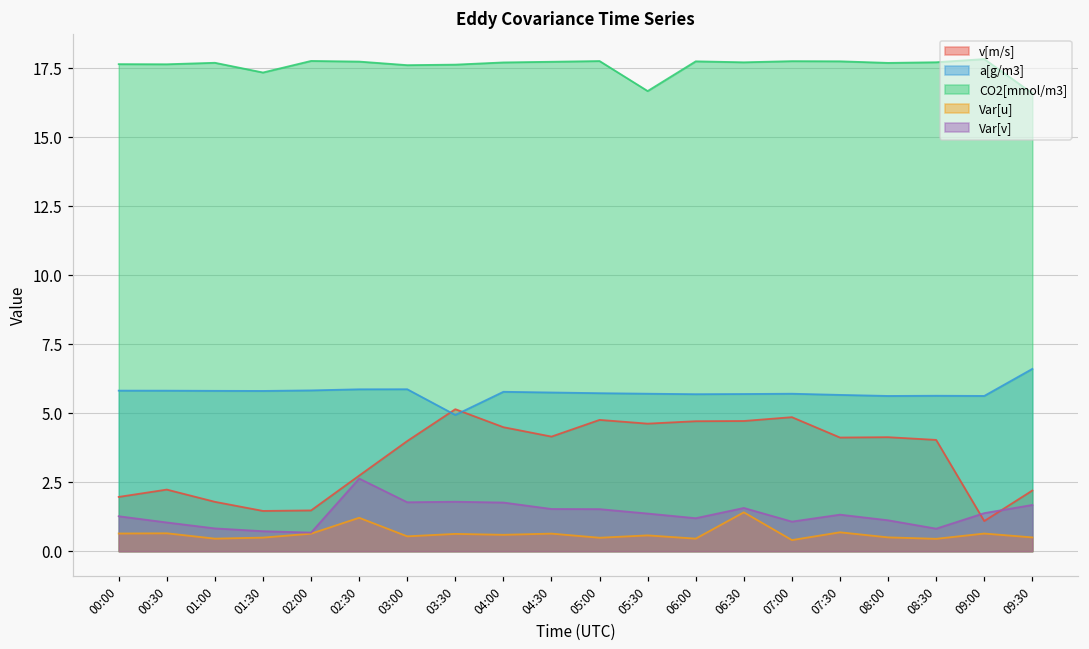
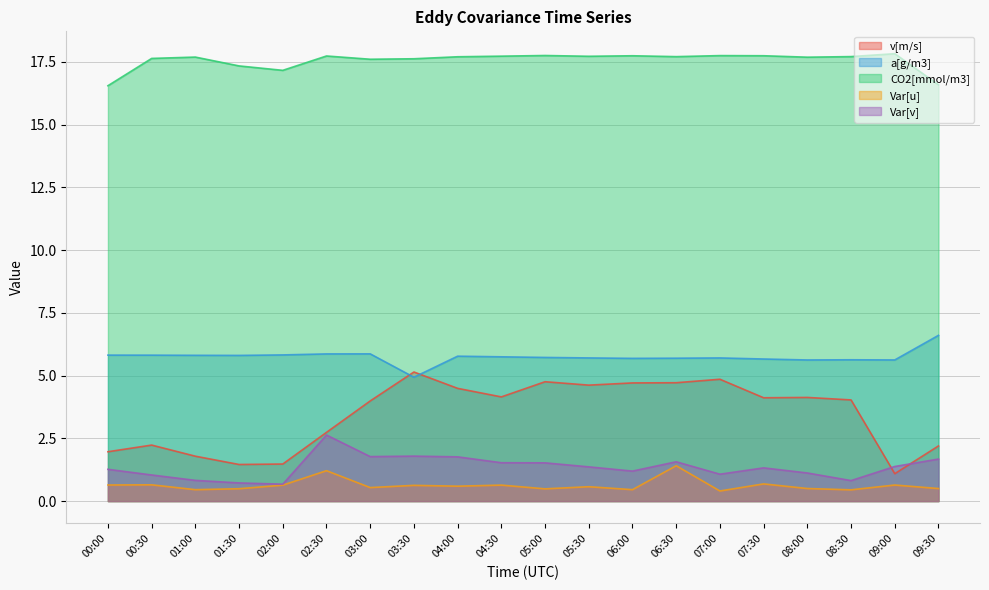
CO2[mmol/m3], 00:00: 17.6 -> 16.6
CO2[mmol/m3], 02:00: 17.8 -> 17.2
CO2[mmol/m3], 05:30: 16.7 -> 17.7
